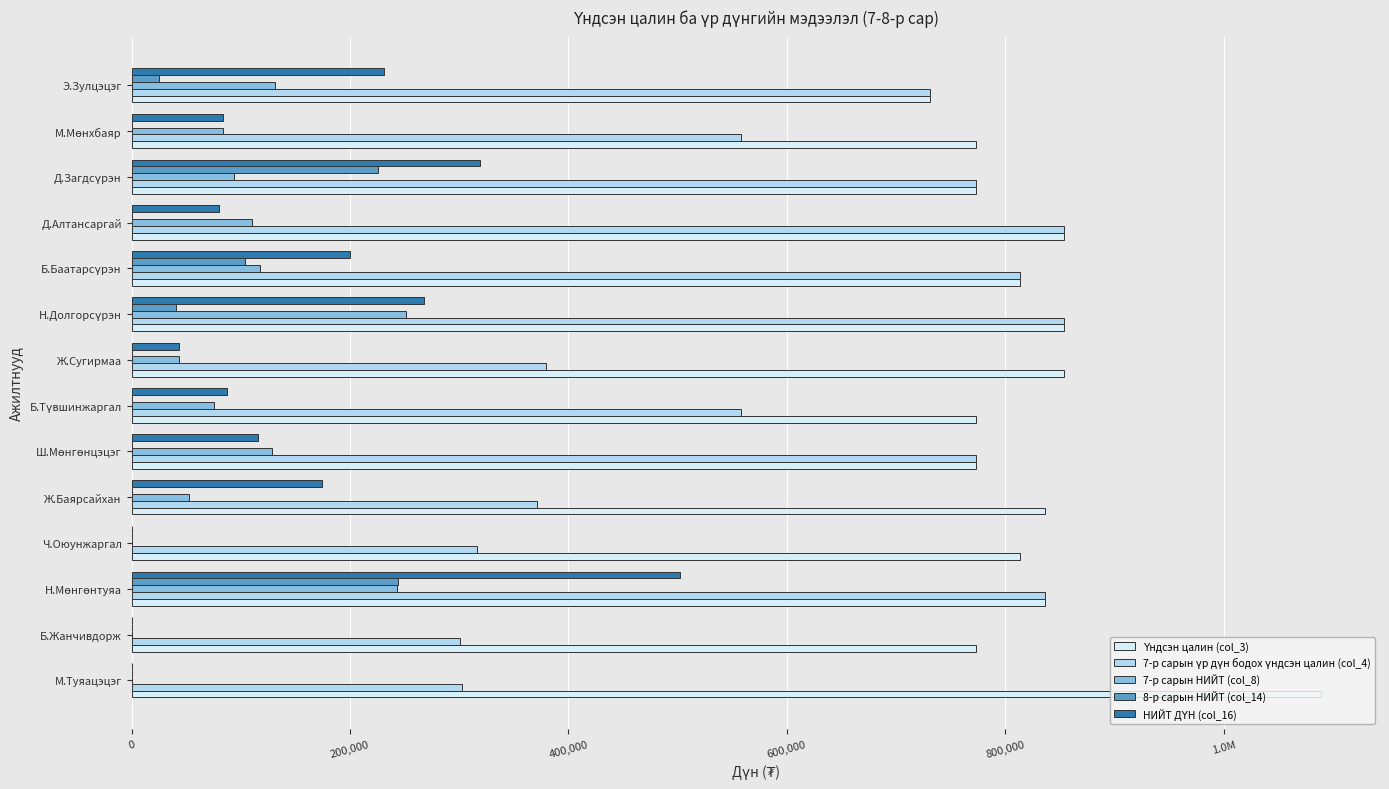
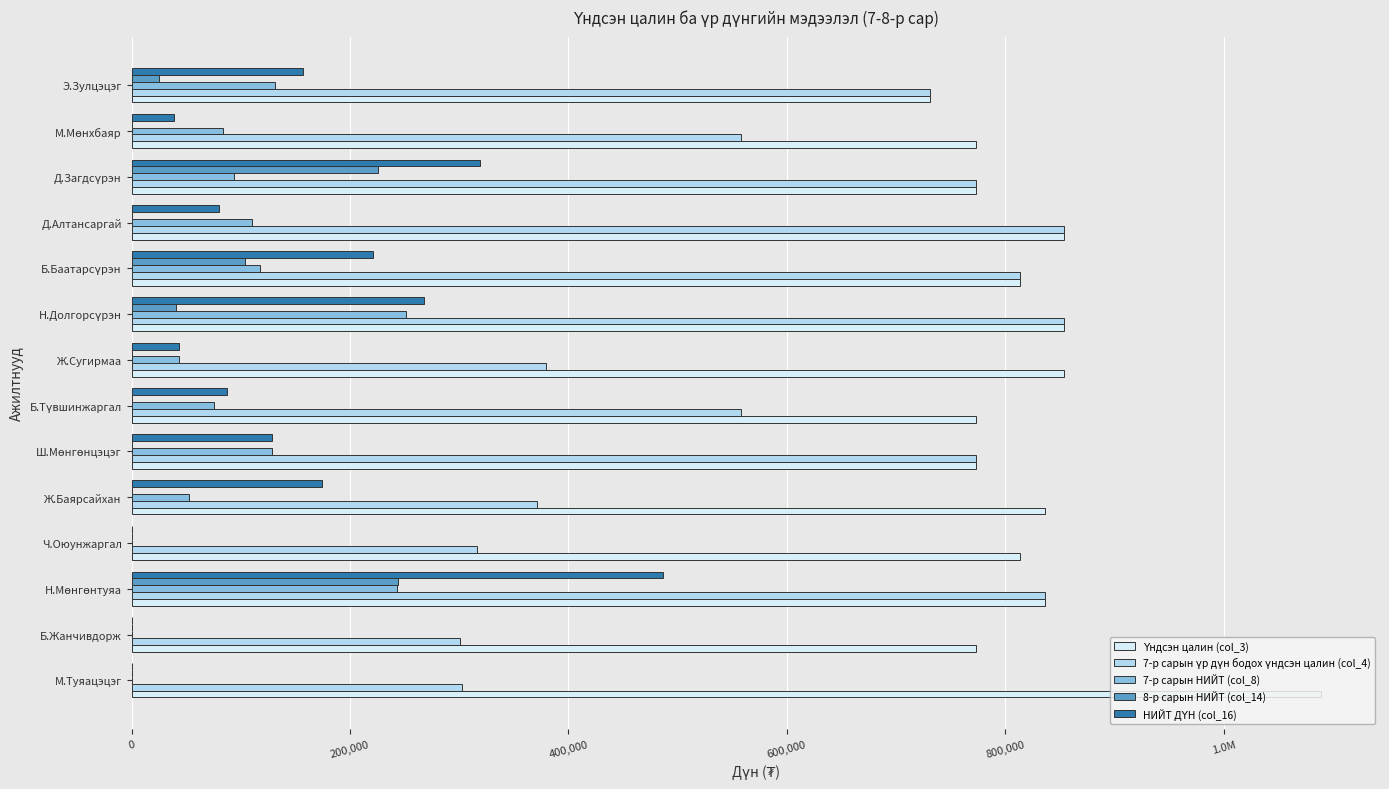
НИЙТ ДҮН (col_16), Э.Зулцэцэг: 231,000 -> 157,000
НИЙТ ДҮН (col_16), М.Мөнхбаяр: 84,000 -> 39,000
НИЙТ ДҮН (col_16), Б.Баатарсүрэн: 200,000 -> 221,000
НИЙТ ДҮН (col_16), Ш.Мөнгөнцэцэг: 116,000 -> 128,000
НИЙТ ДҮН (col_16), Н.Мөнгөнтуяа: 502,000 -> 487,000
